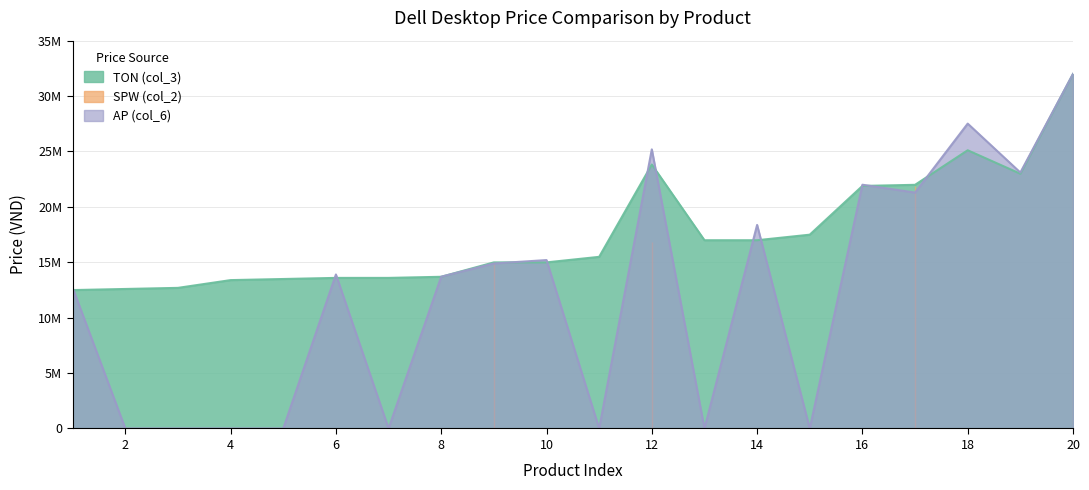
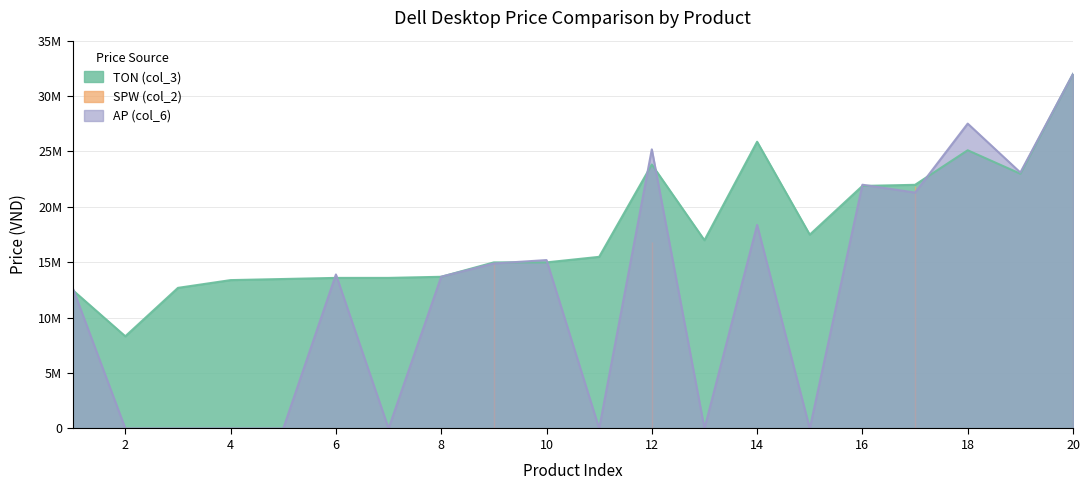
TON (col_3), 2: 12600000 -> 8300000
TON (col_3), 14: 17000000 -> 25900000
